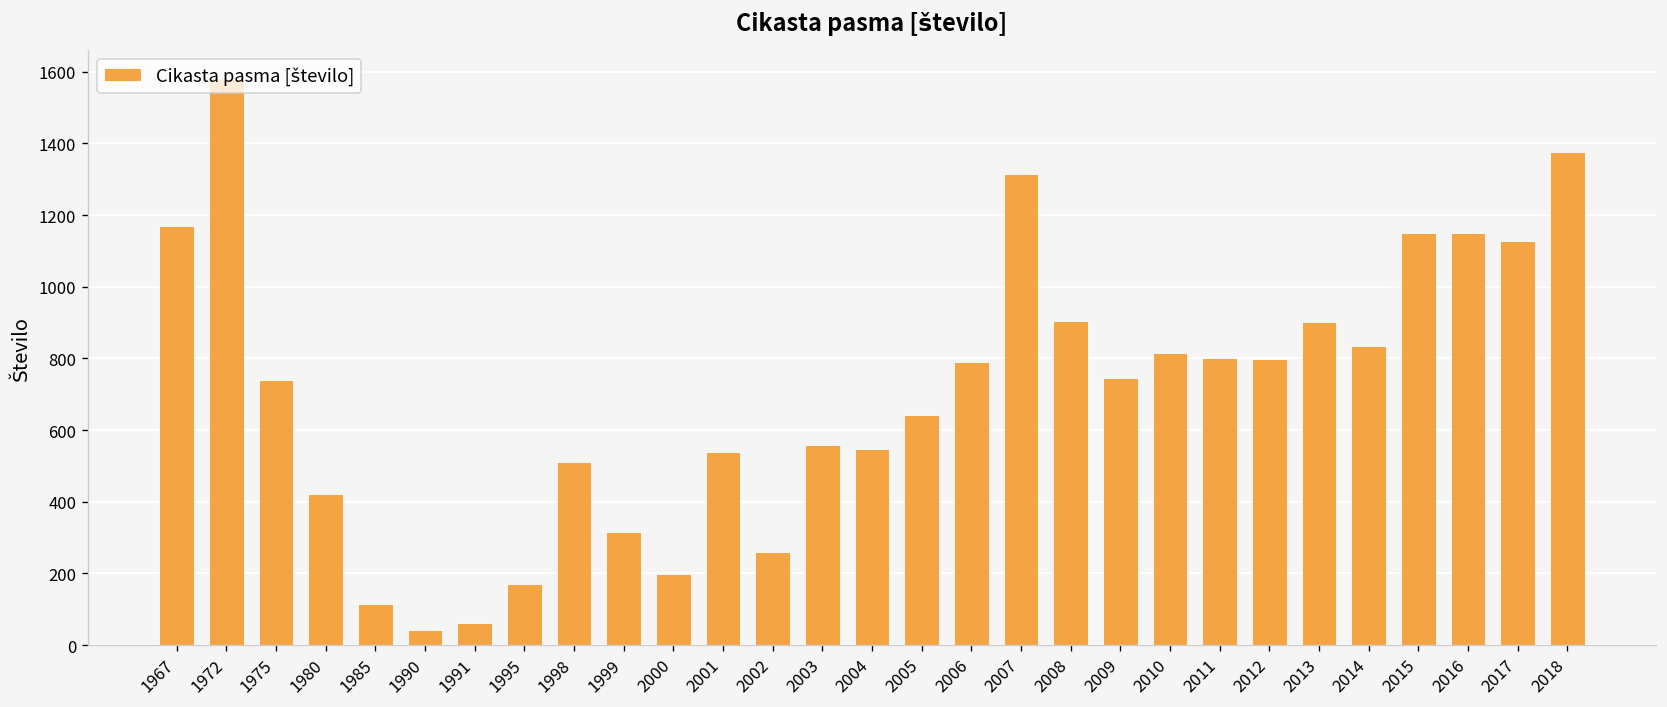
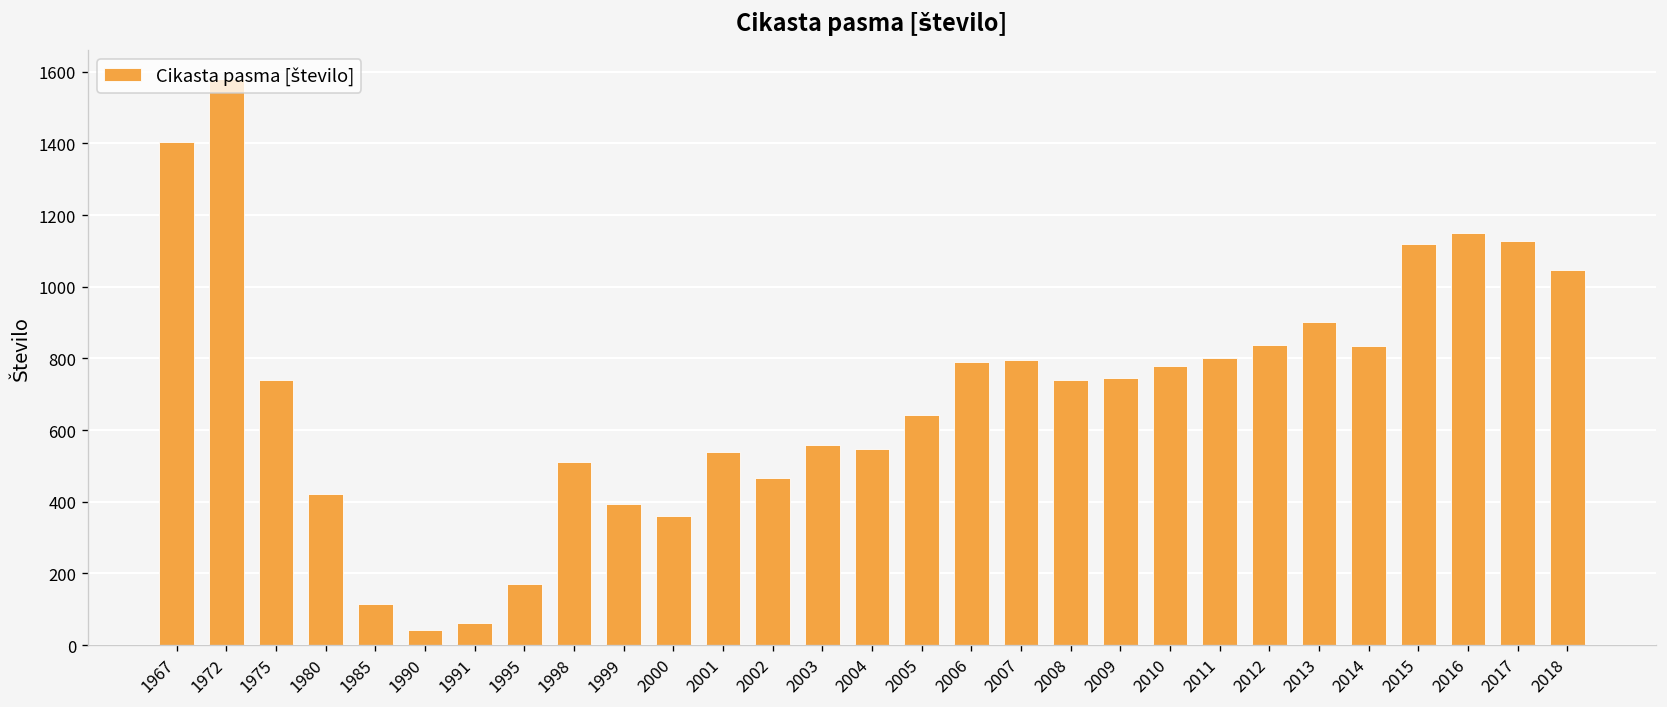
1967: 1170 -> 1410
1999: 320 -> 390
2000: 200 -> 360
2002: 260 -> 470
2007: 1310 -> 800
2008: 900 -> 740
2010: 810 -> 780
2012: 800 -> 840
2015: 1150 -> 1120
2018: 1380 -> 1050
